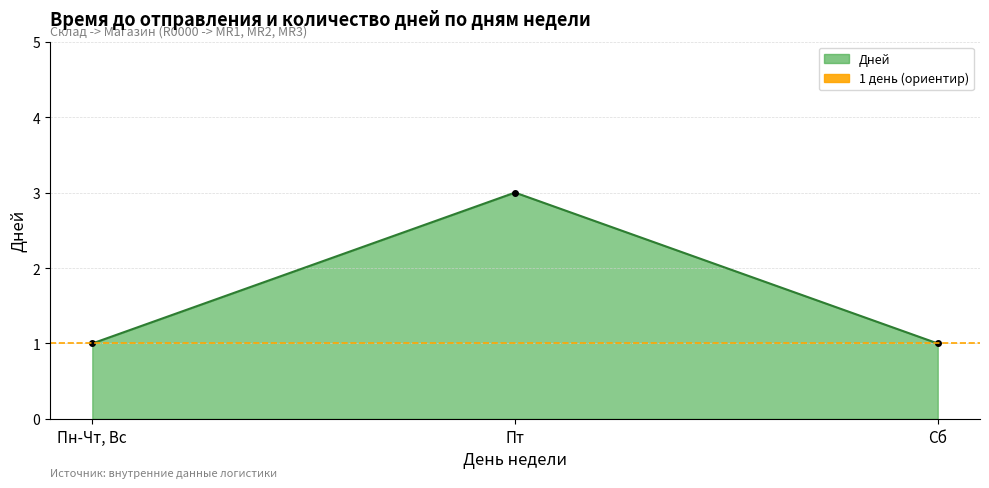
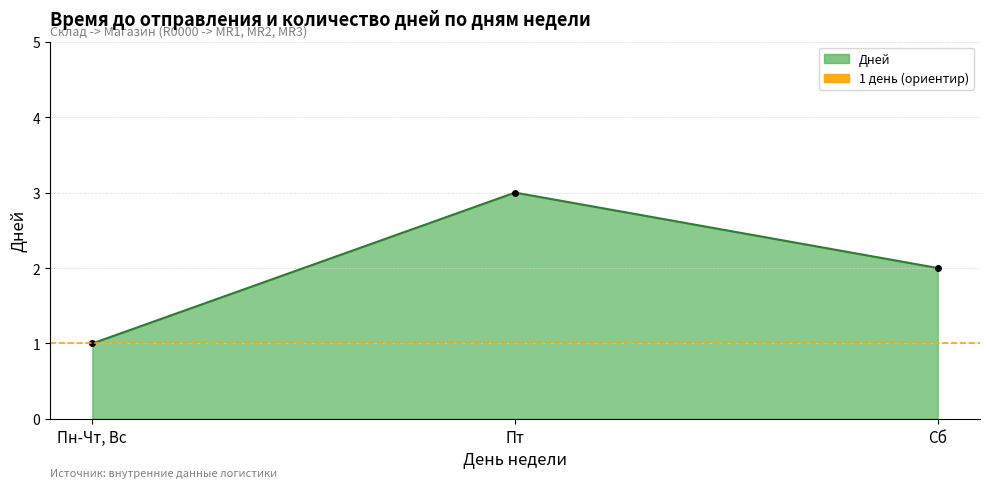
Сб: 1 -> 2
